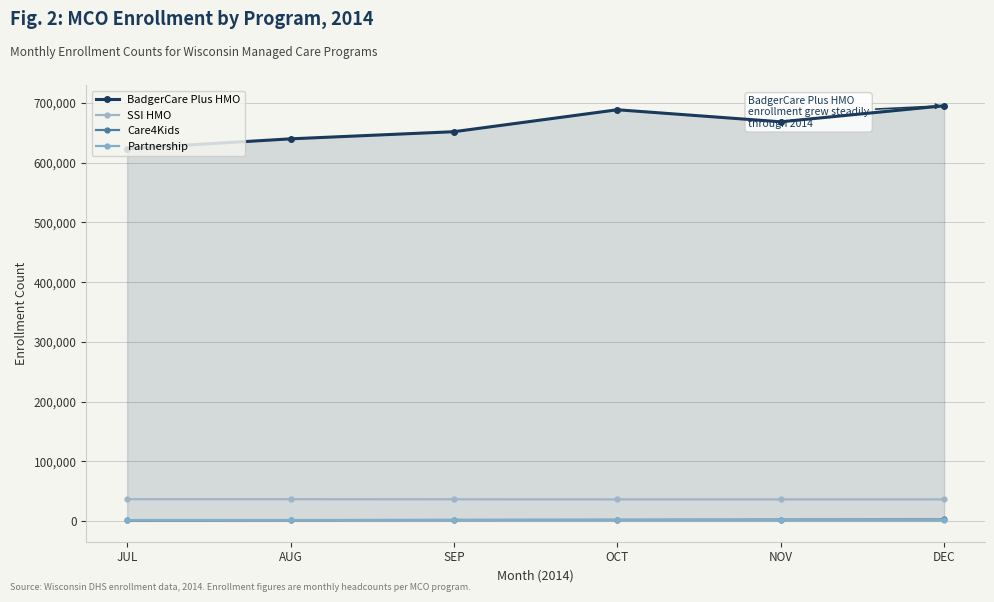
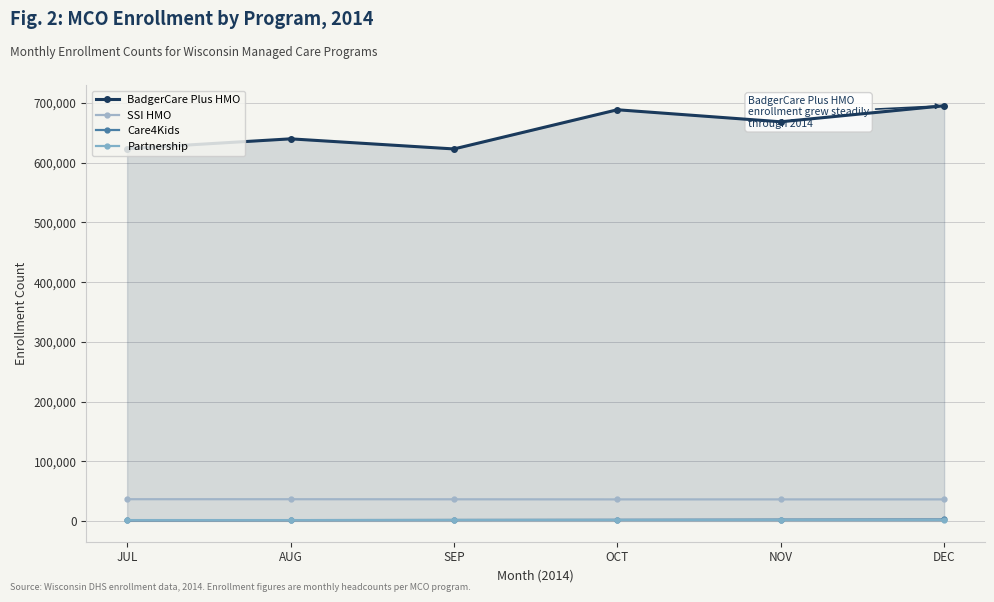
BadgerCare Plus HMO, SEP: 650,000 -> 620,000
